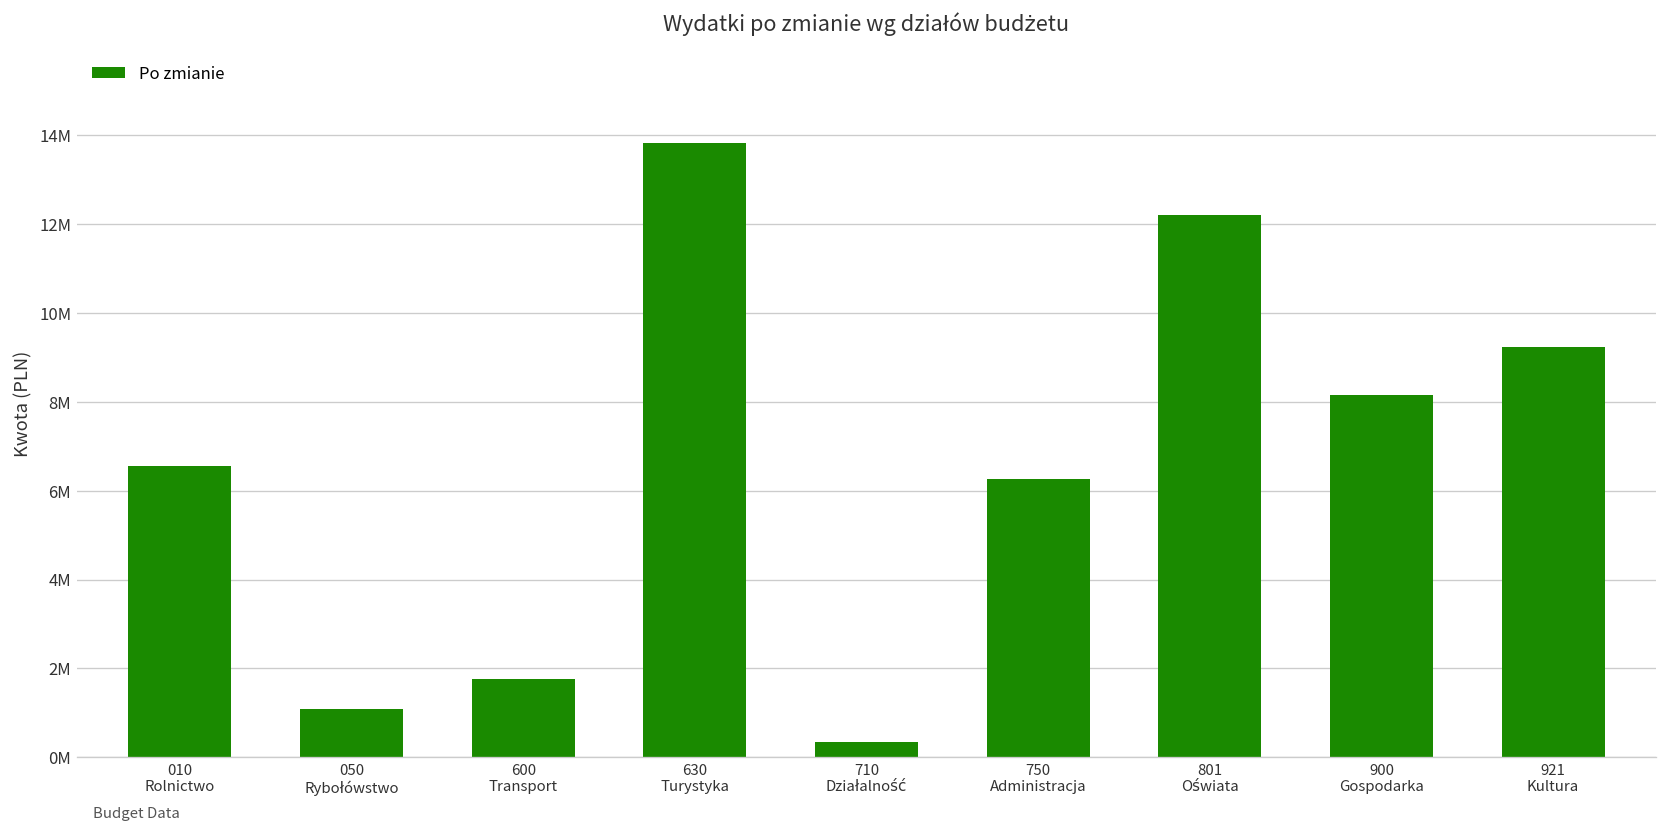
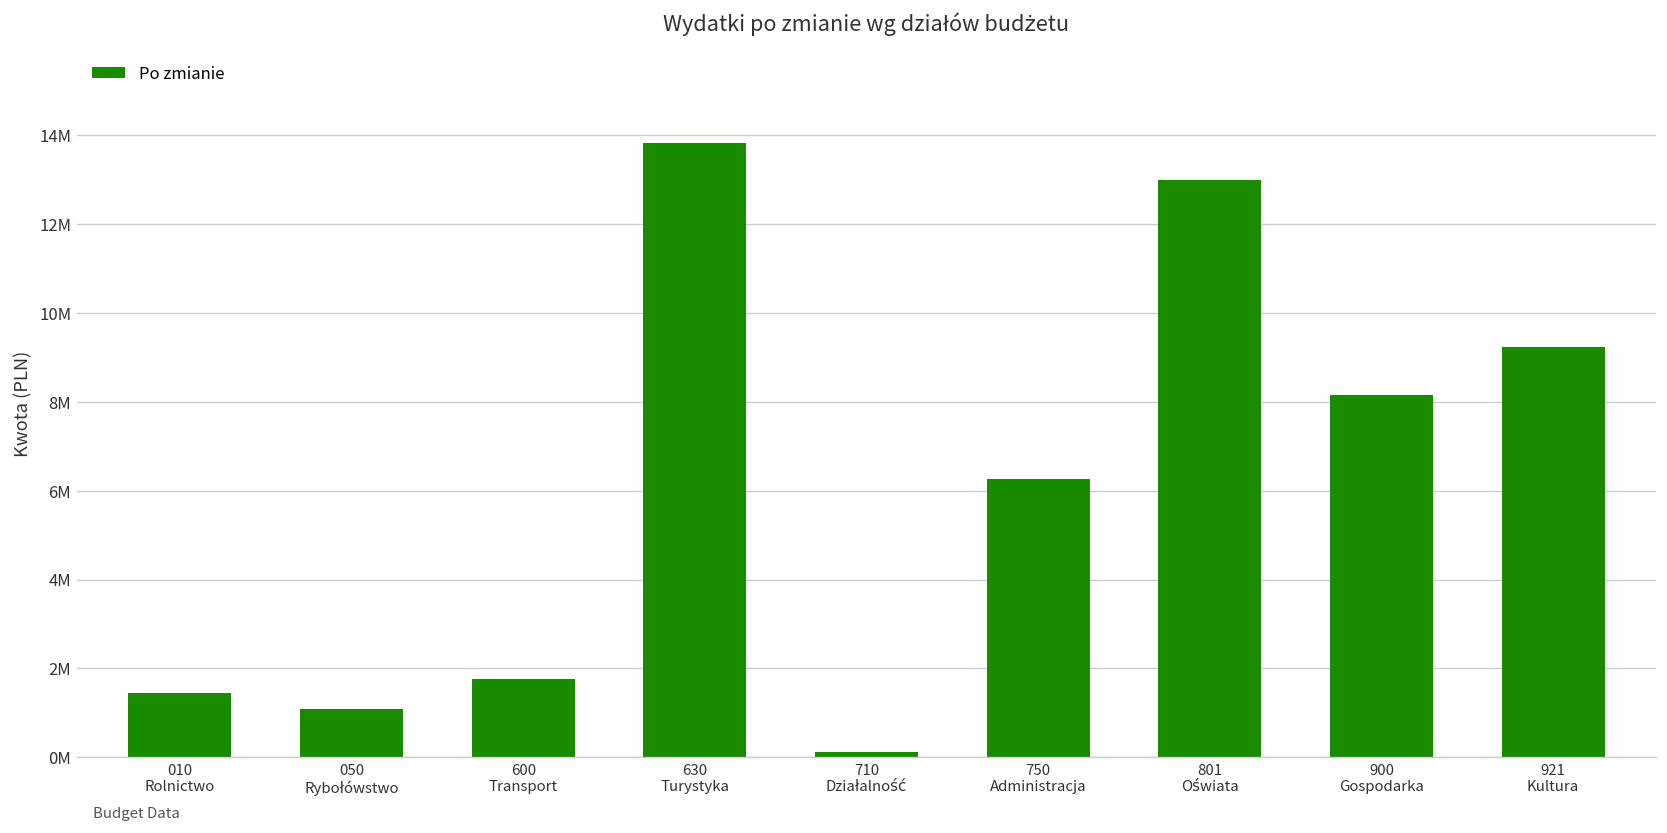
010 Rolnictwo: 6500000 -> 1400000
710 Działalność: 400000 -> 100000
801 Oświata: 12200000 -> 13000000
